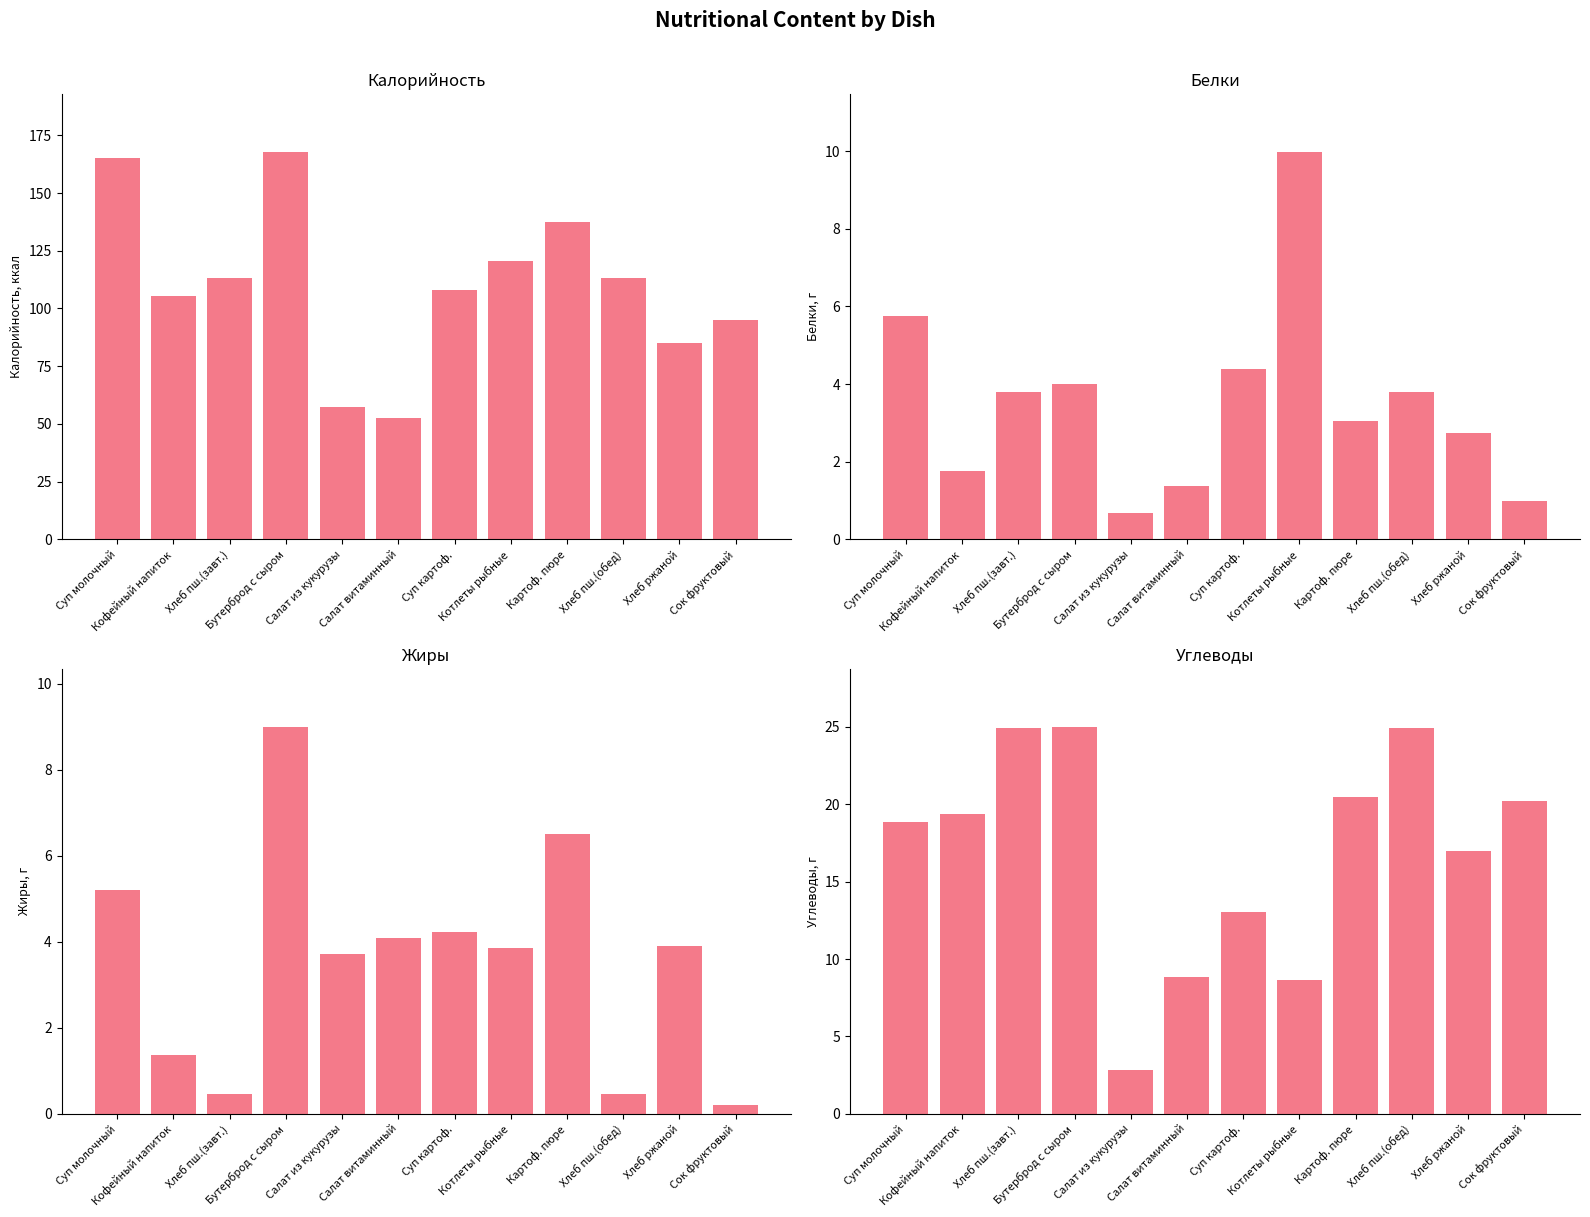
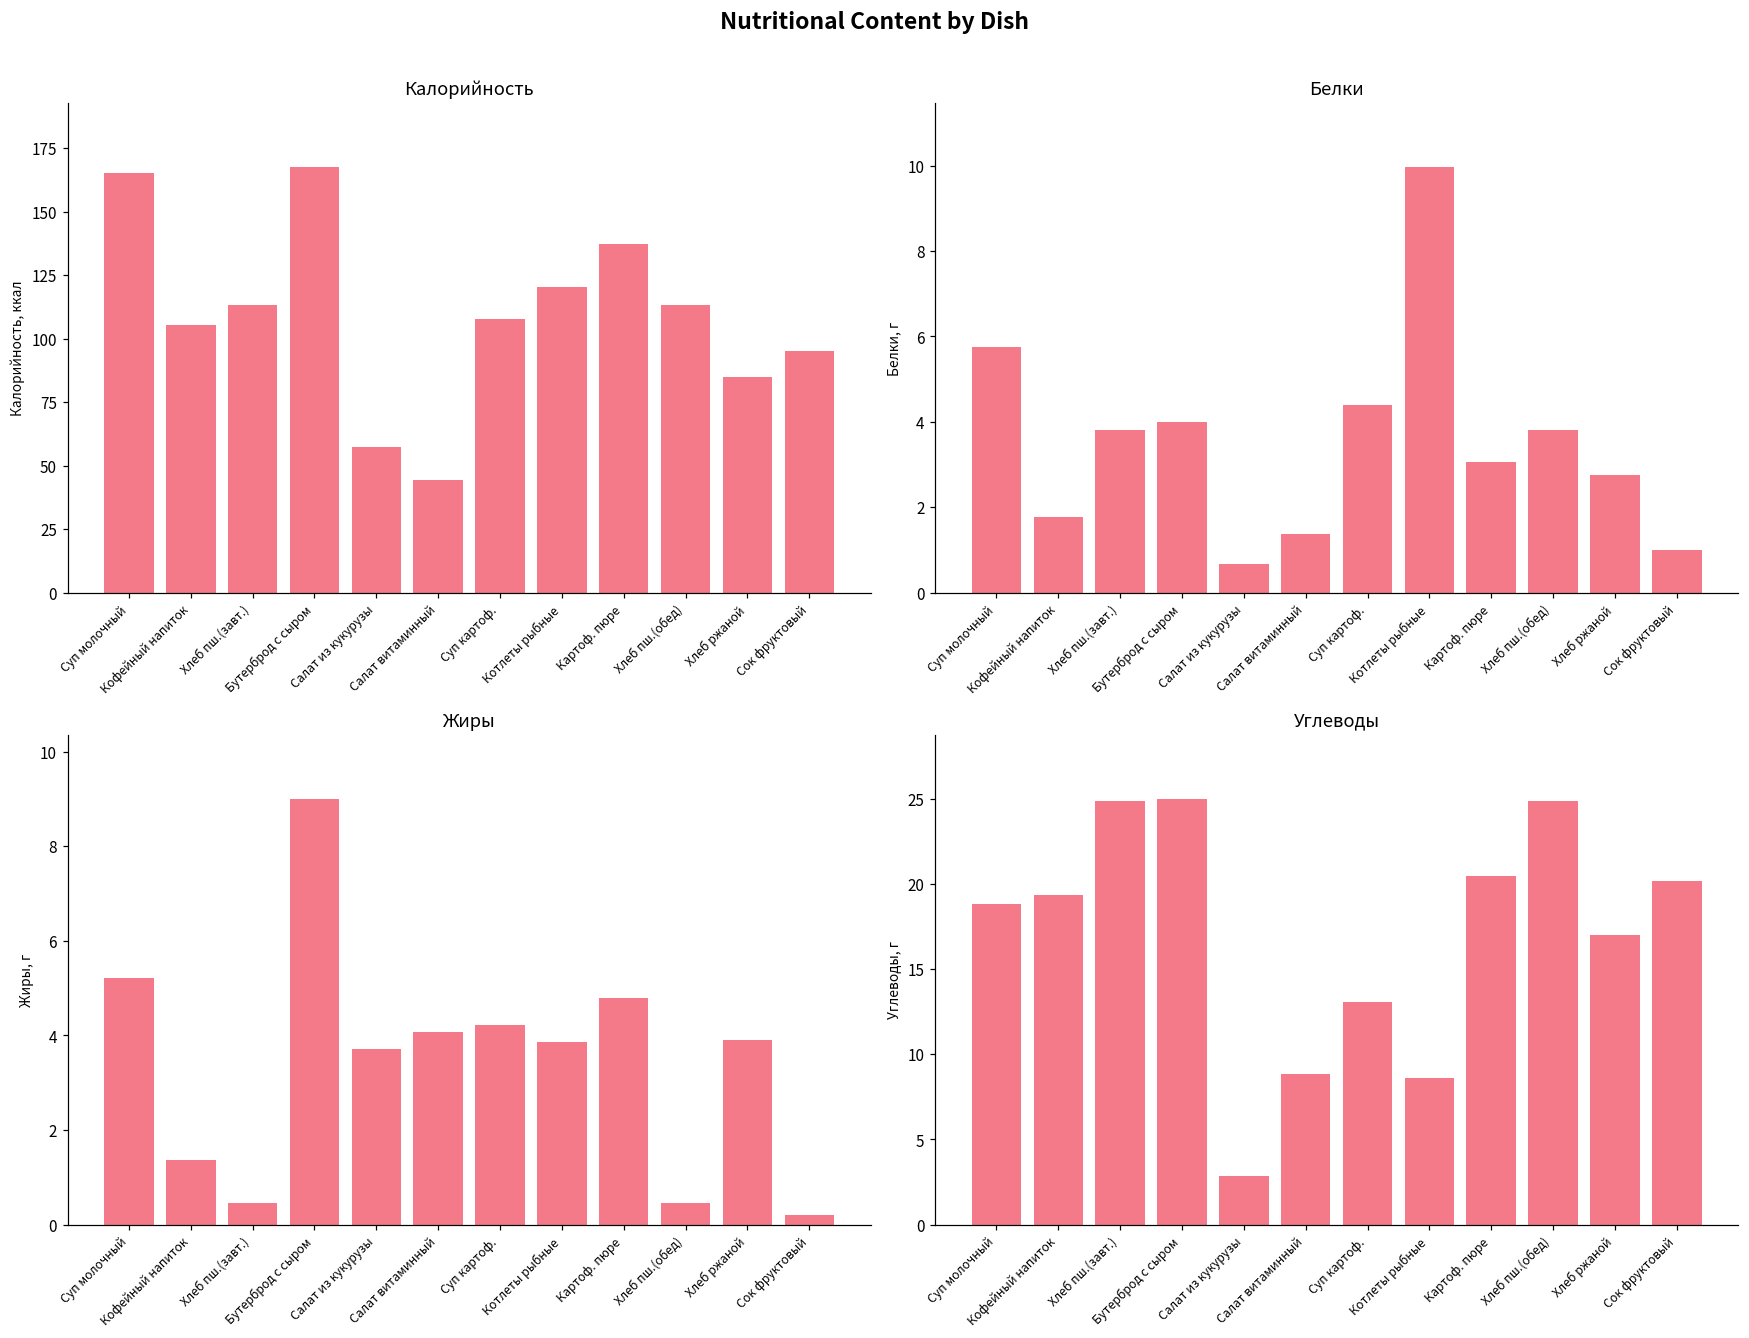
Калорийность, Салат витаминный: 52 -> 44
Жиры, Картоф. пюре: 6.5 -> 4.8
